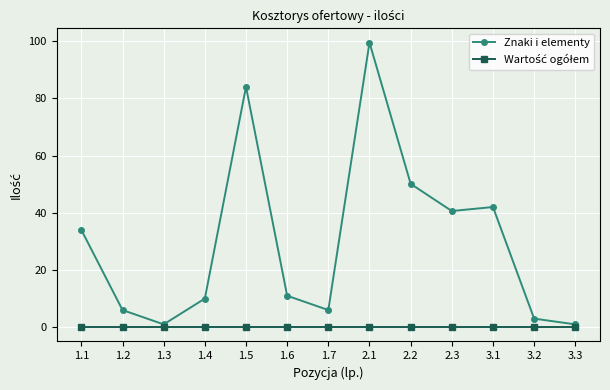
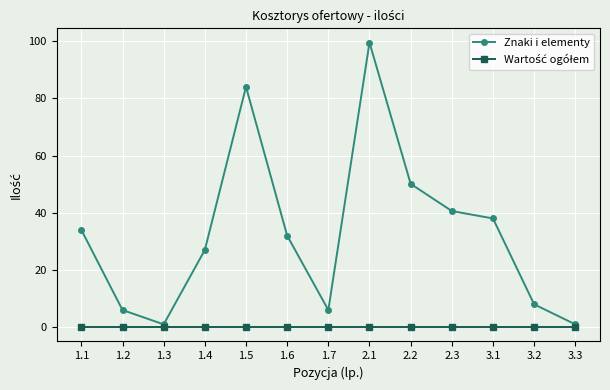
Znaki i elementy, 1.4: 10 -> 27
Znaki i elementy, 1.6: 11 -> 32
Znaki i elementy, 3.1: 42 -> 38
Znaki i elementy, 3.2: 3 -> 8
